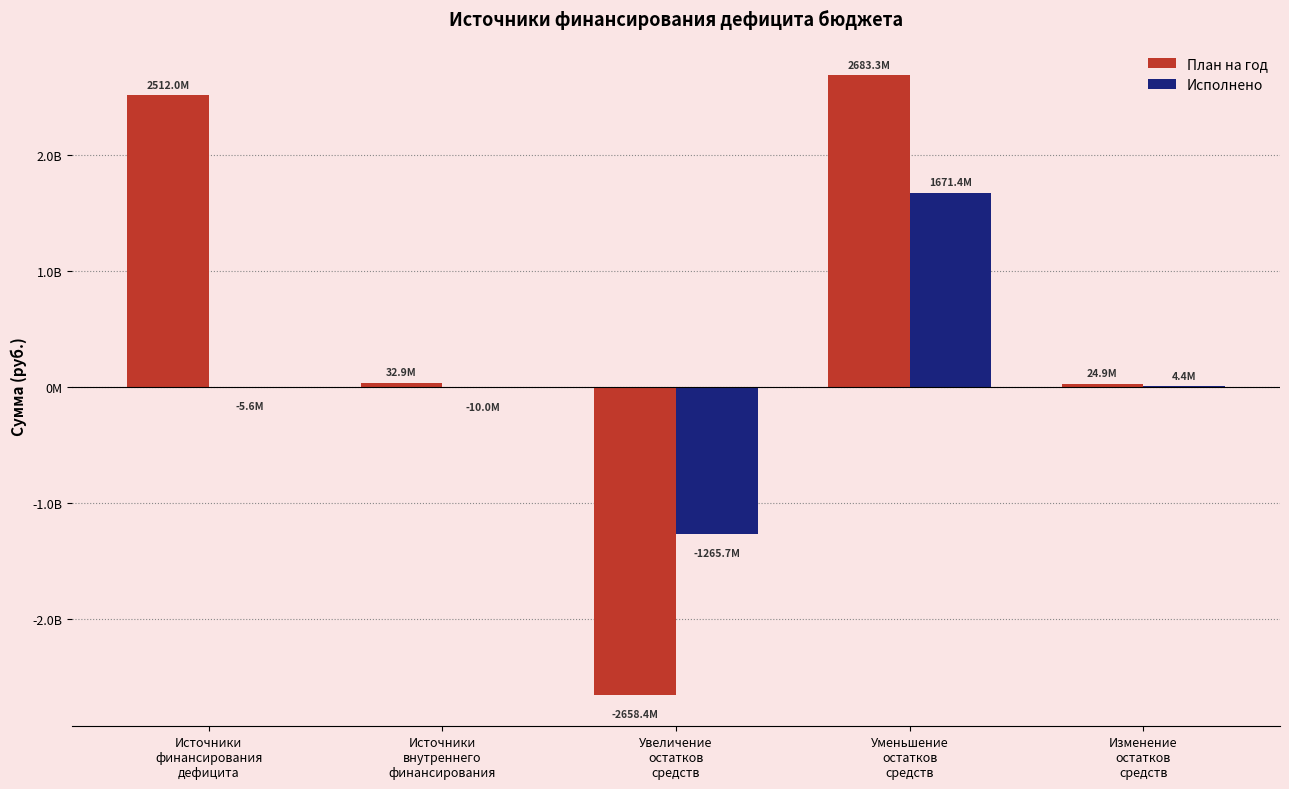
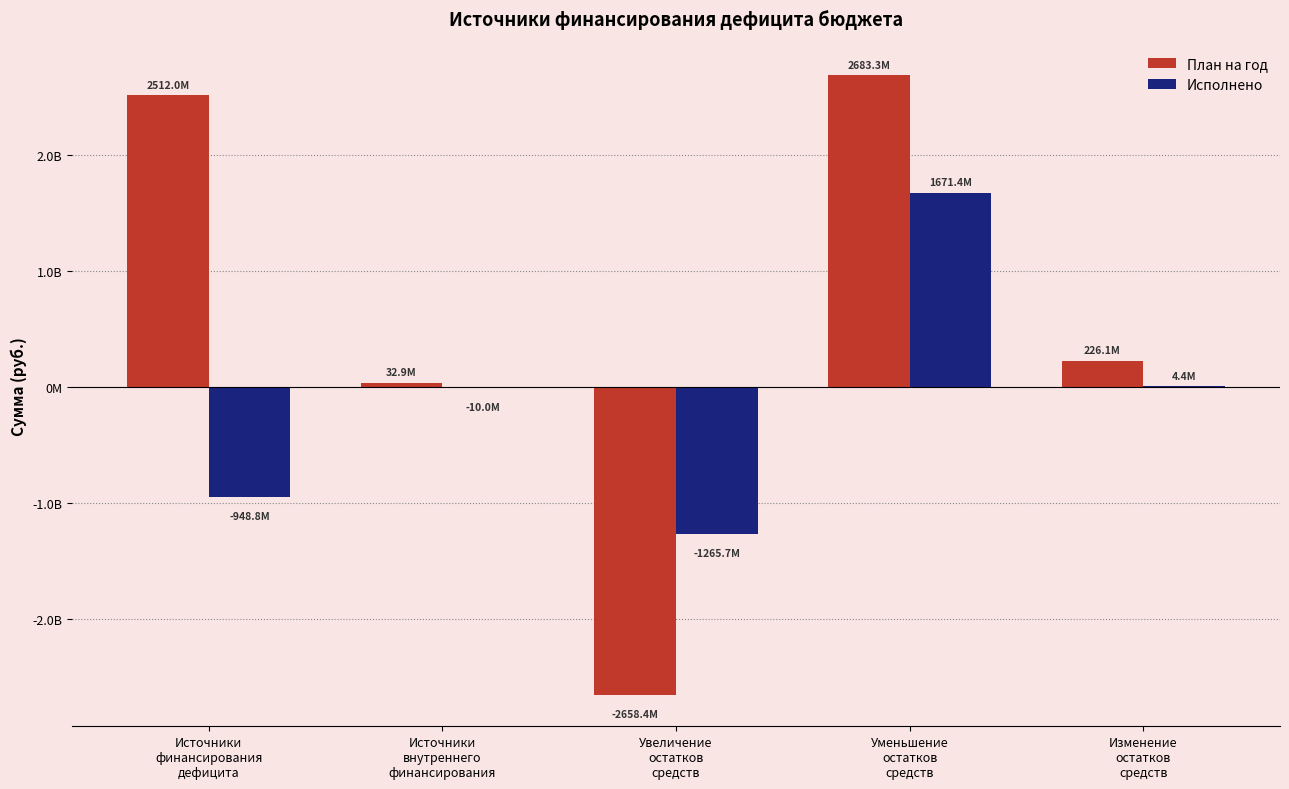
Исполнено, Источники финансирования дефицита: -5.6M -> -948.8M
План на год, Изменение остатков средств: 24.9M -> 226.1M
